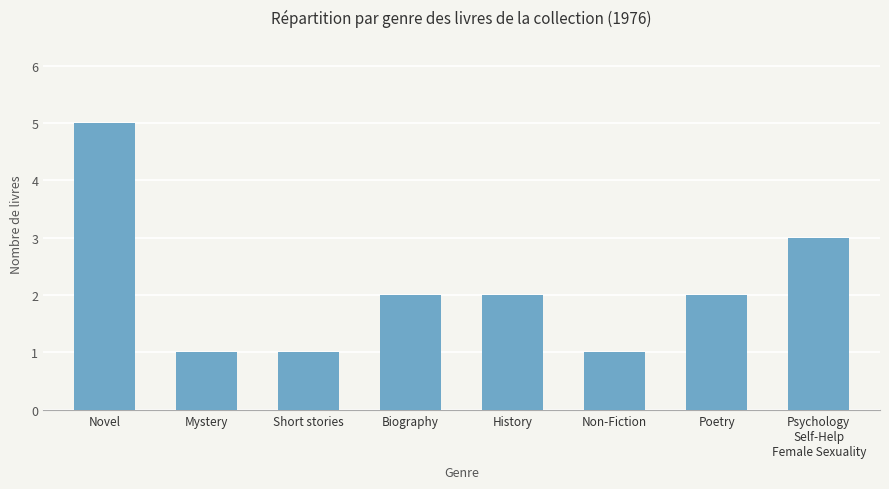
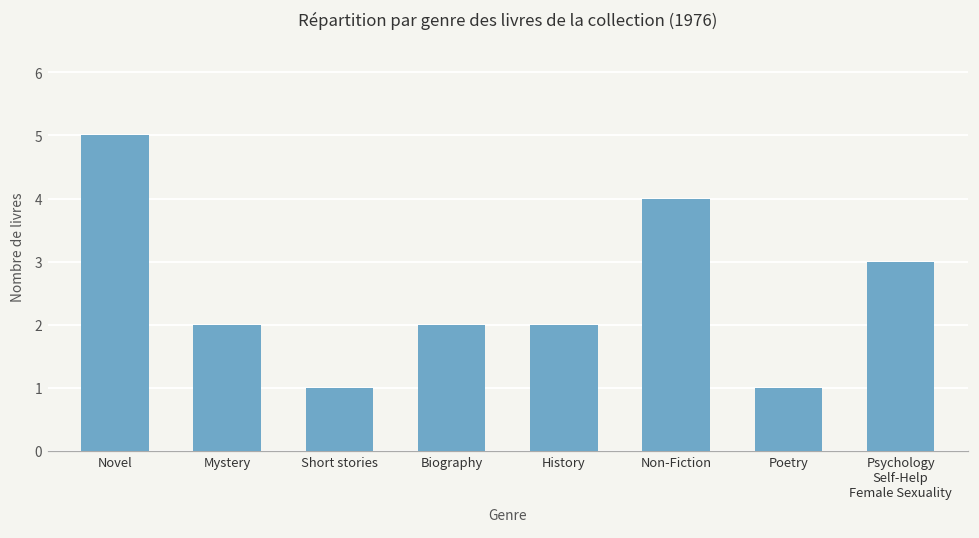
Mystery: 1 -> 2
Non-Fiction: 1 -> 4
Poetry: 2 -> 1
